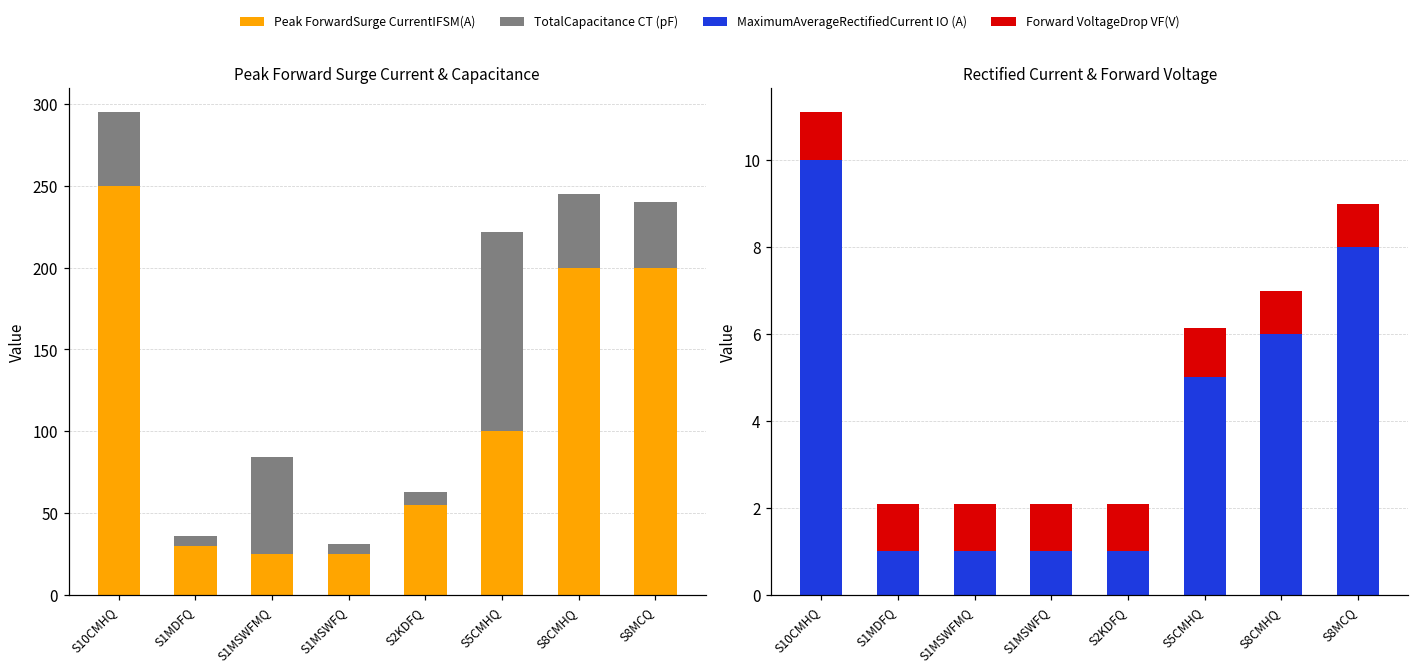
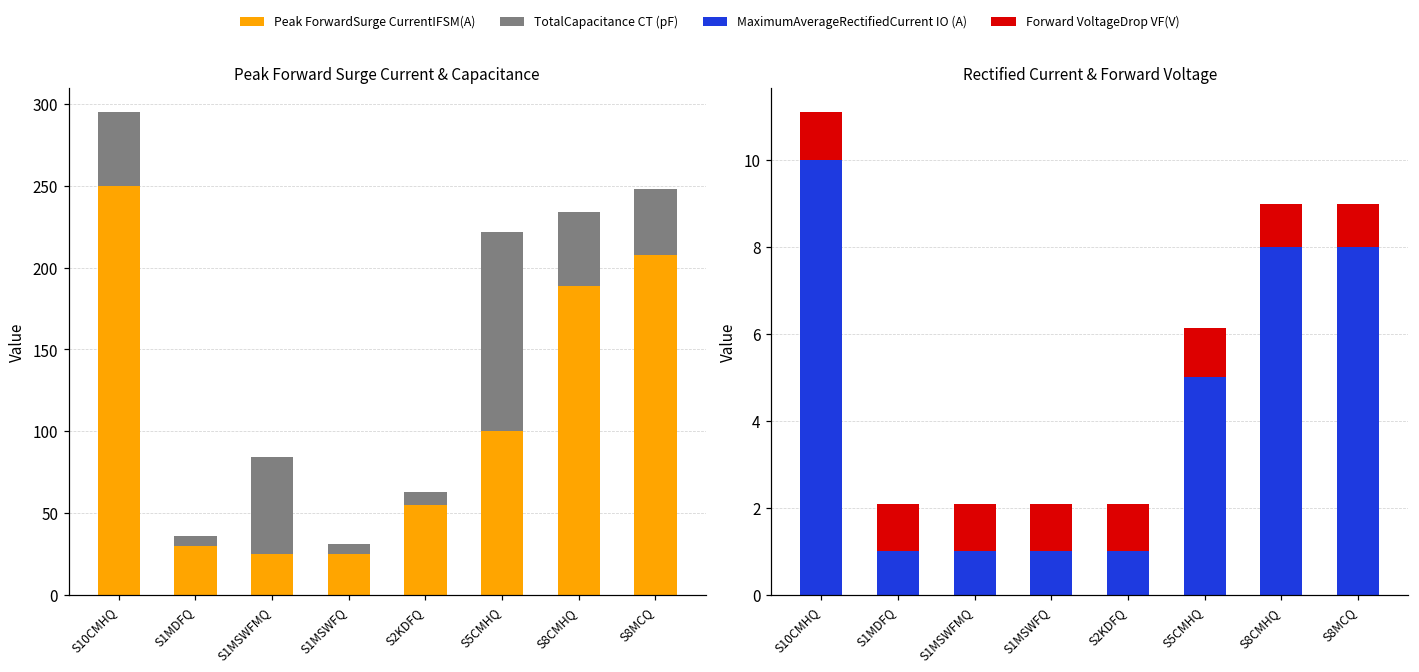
Peak Forward Surge Current & Capacitance, Peak ForwardSurge CurrentIFSM(A), S8CMHQ: 200 -> 189
Peak Forward Surge Current & Capacitance, Peak ForwardSurge CurrentIFSM(A), S8MCQ: 200 -> 208
Rectified Current & Forward Voltage, MaximumAverageRectifiedCurrent IO (A), S8CMHQ: 6 -> 8
